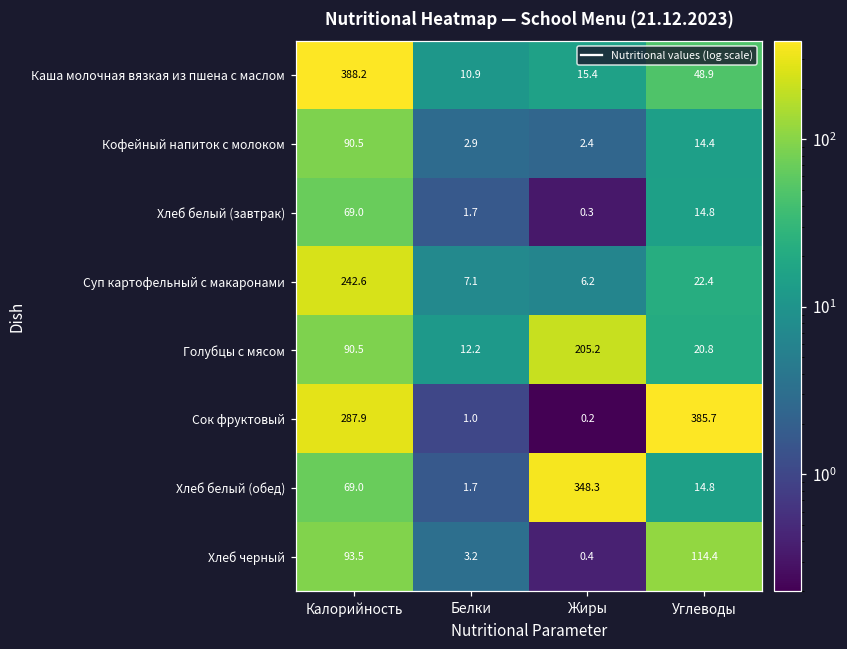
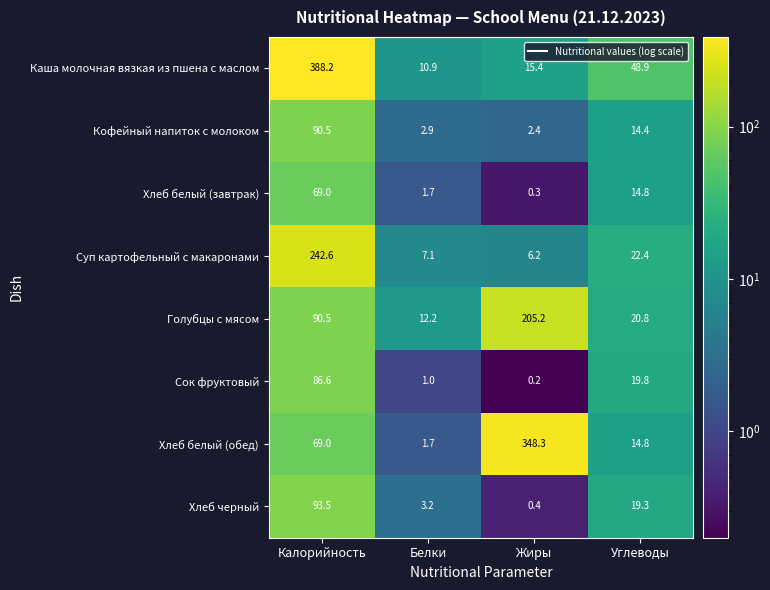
Сок фруктовый, Калорийность: 287.9 -> 86.6
Сок фруктовый, Углеводы: 385.7 -> 19.8
Хлеб черный, Углеводы: 114.4 -> 19.3
